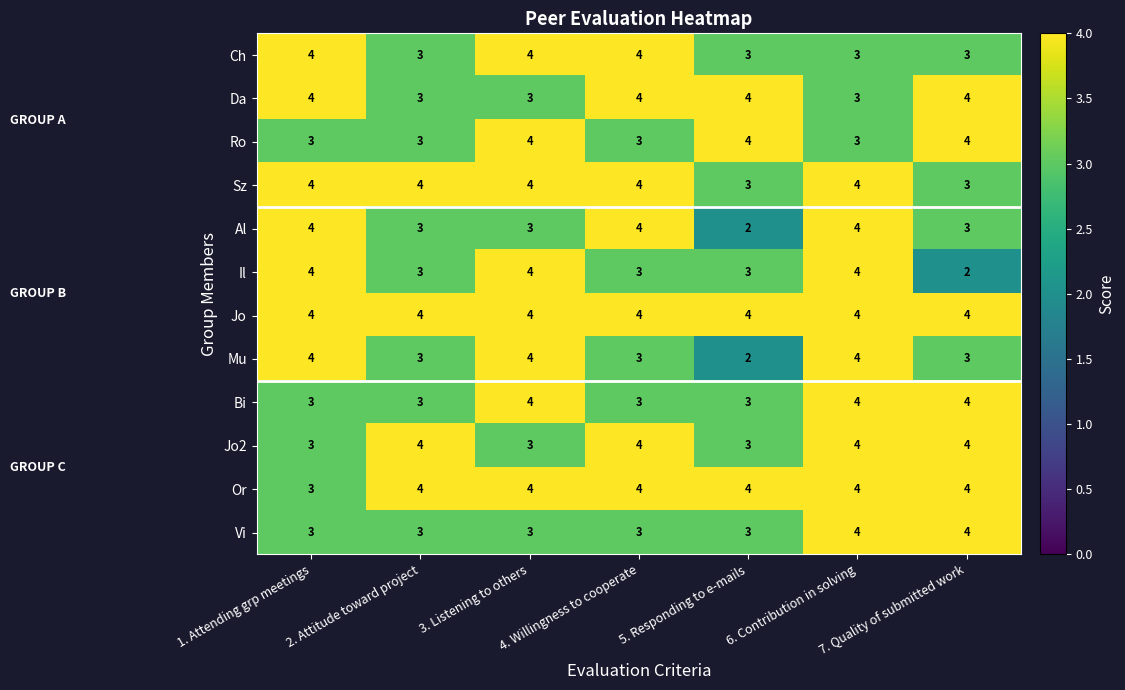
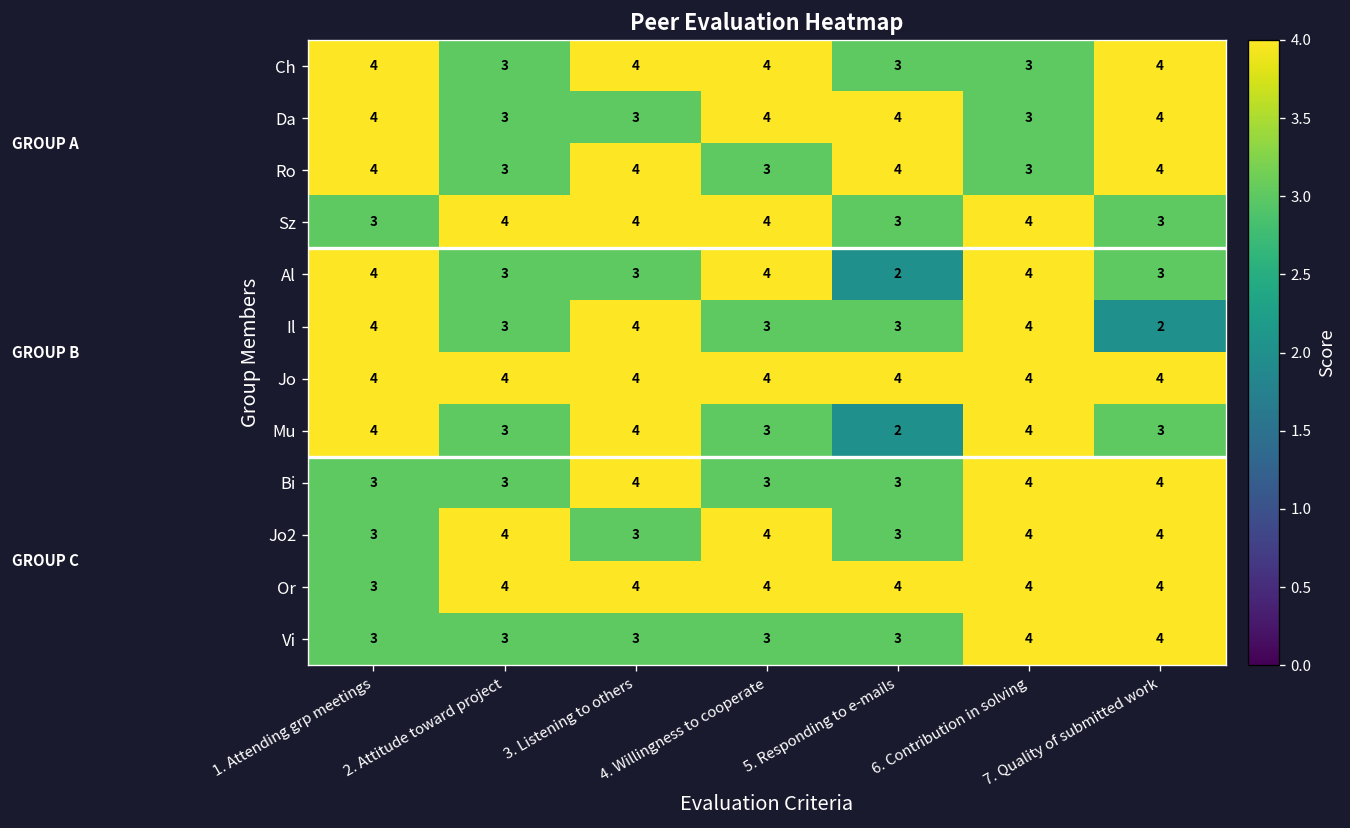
Ch, 7. Quality of submitted work: 3 -> 4
Ro, 1. Attending grp meetings: 3 -> 4
Sz, 1. Attending grp meetings: 4 -> 3
